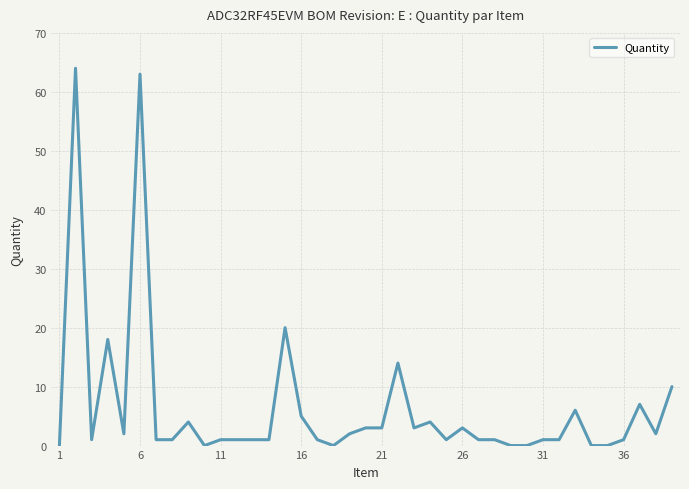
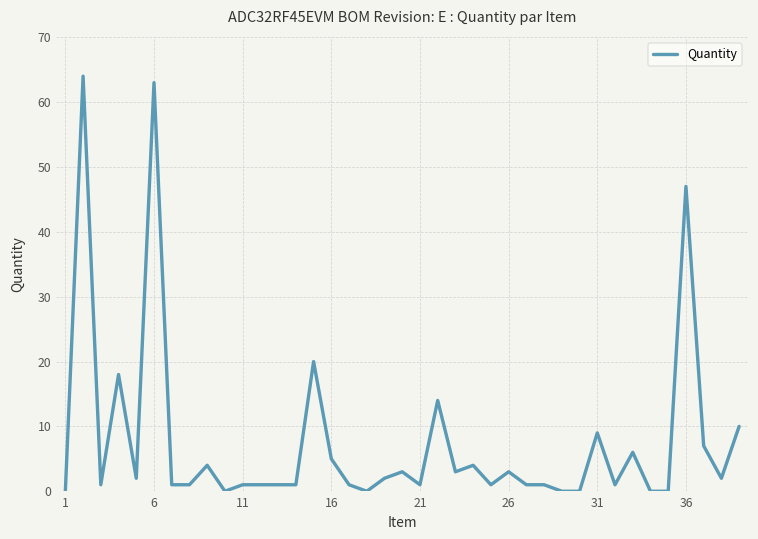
21: 3 -> 1
31: 1 -> 9
36: 1 -> 47
